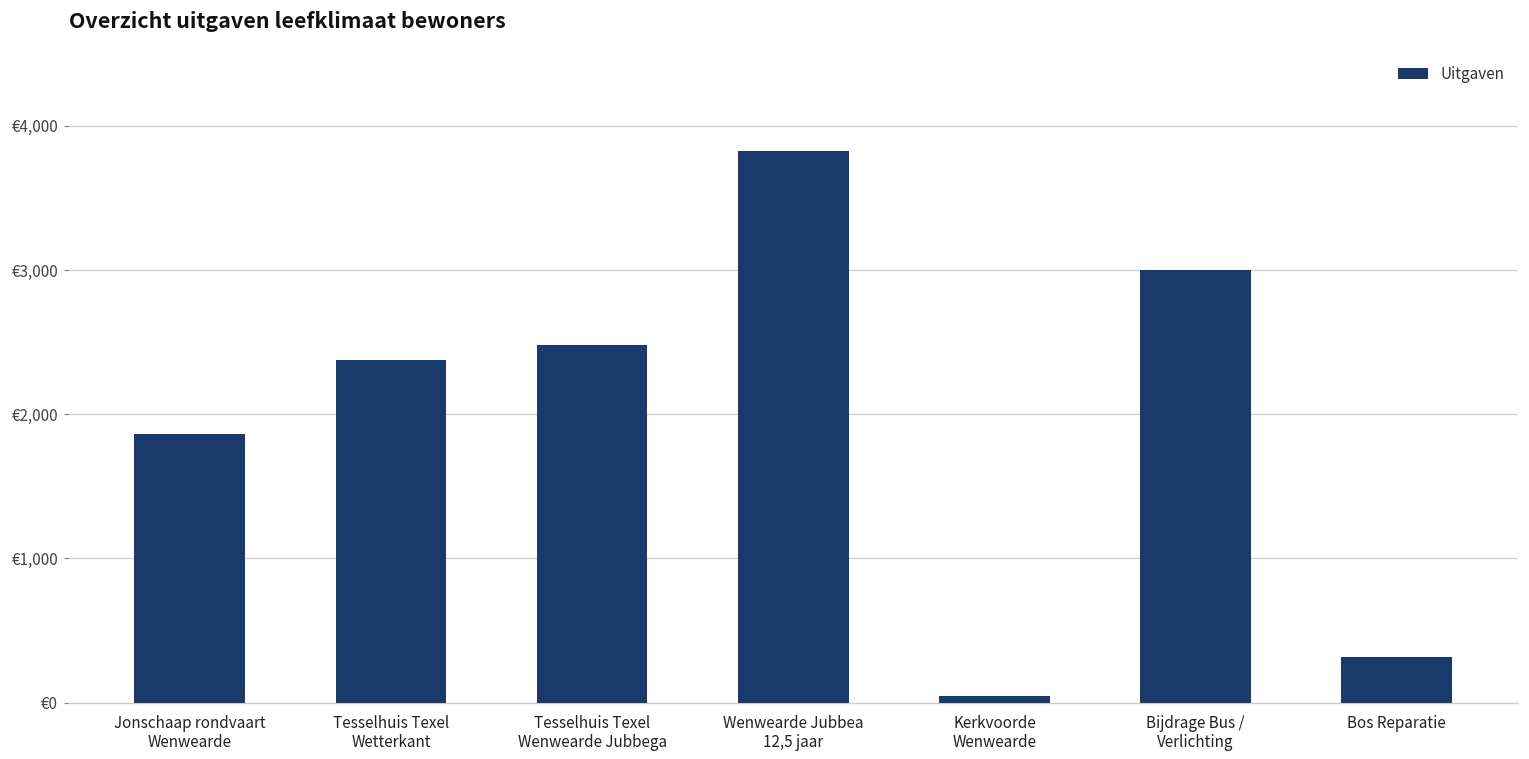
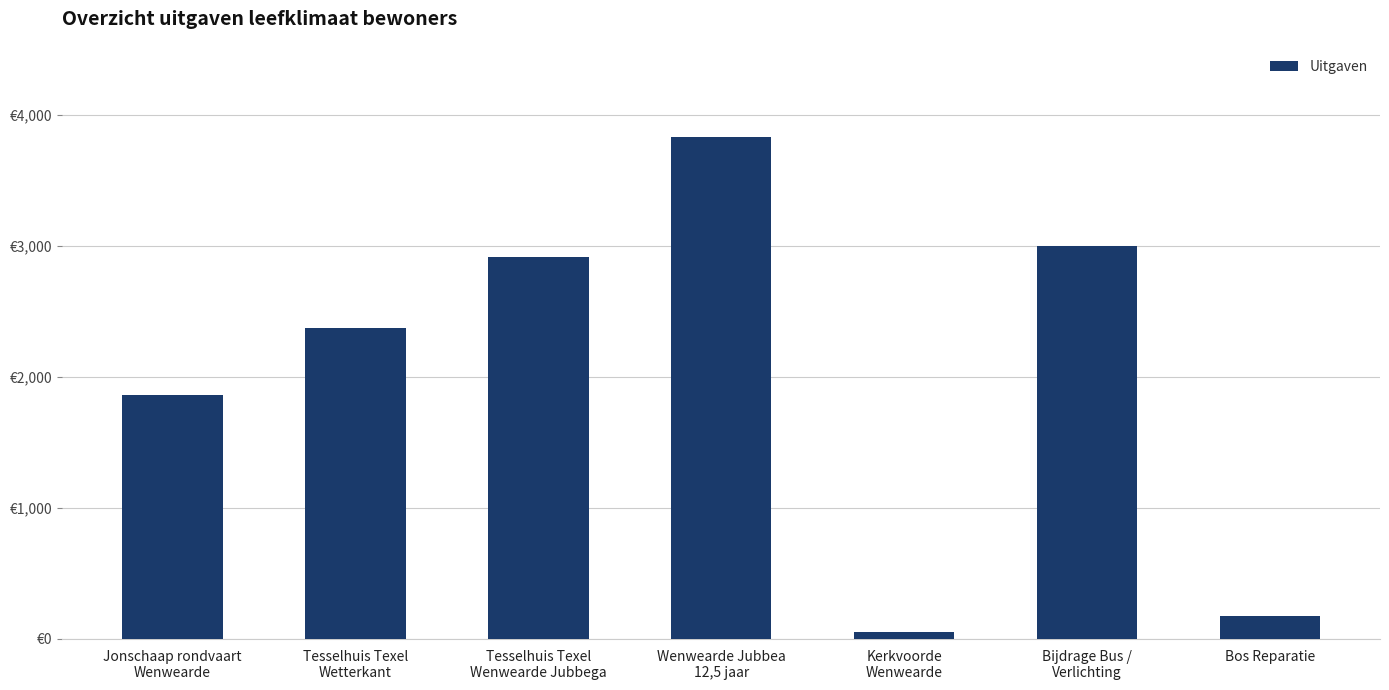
Tesselhuis Texel Wenwearde Jubbega: €2,480 -> €2,920
Bos Reparatie: €320 -> €170
